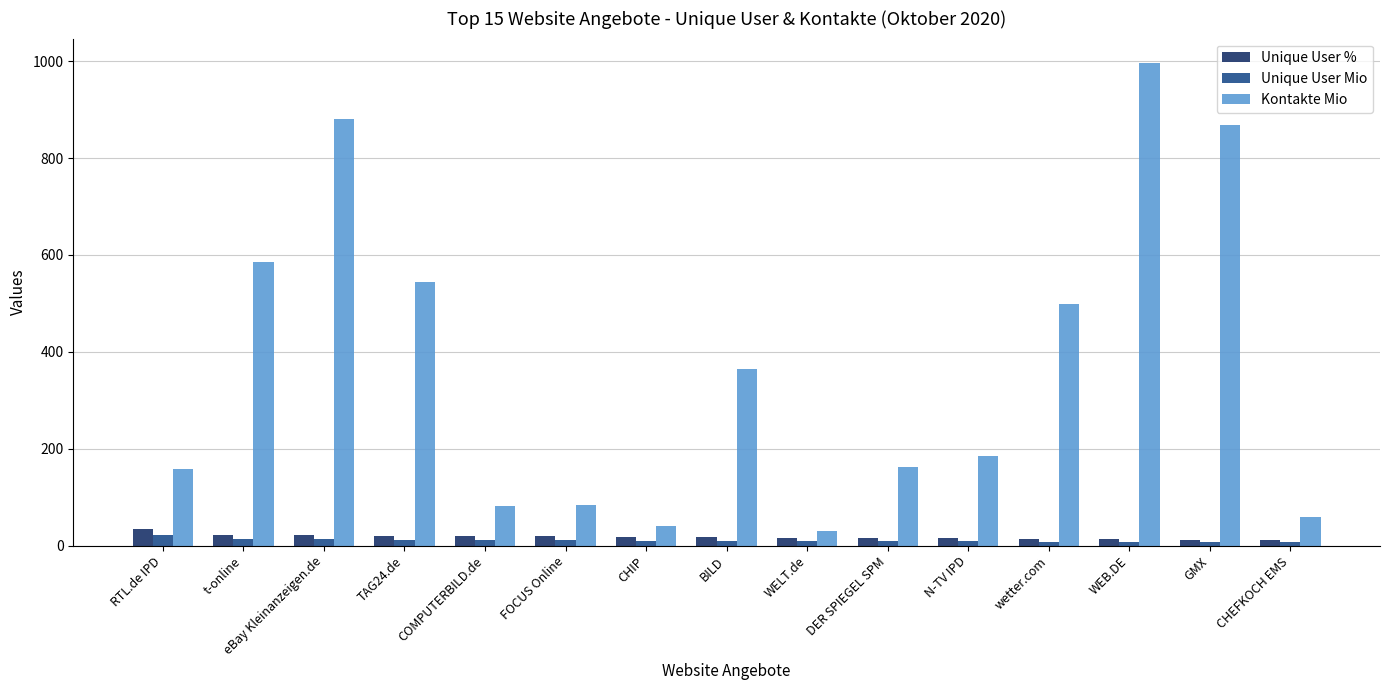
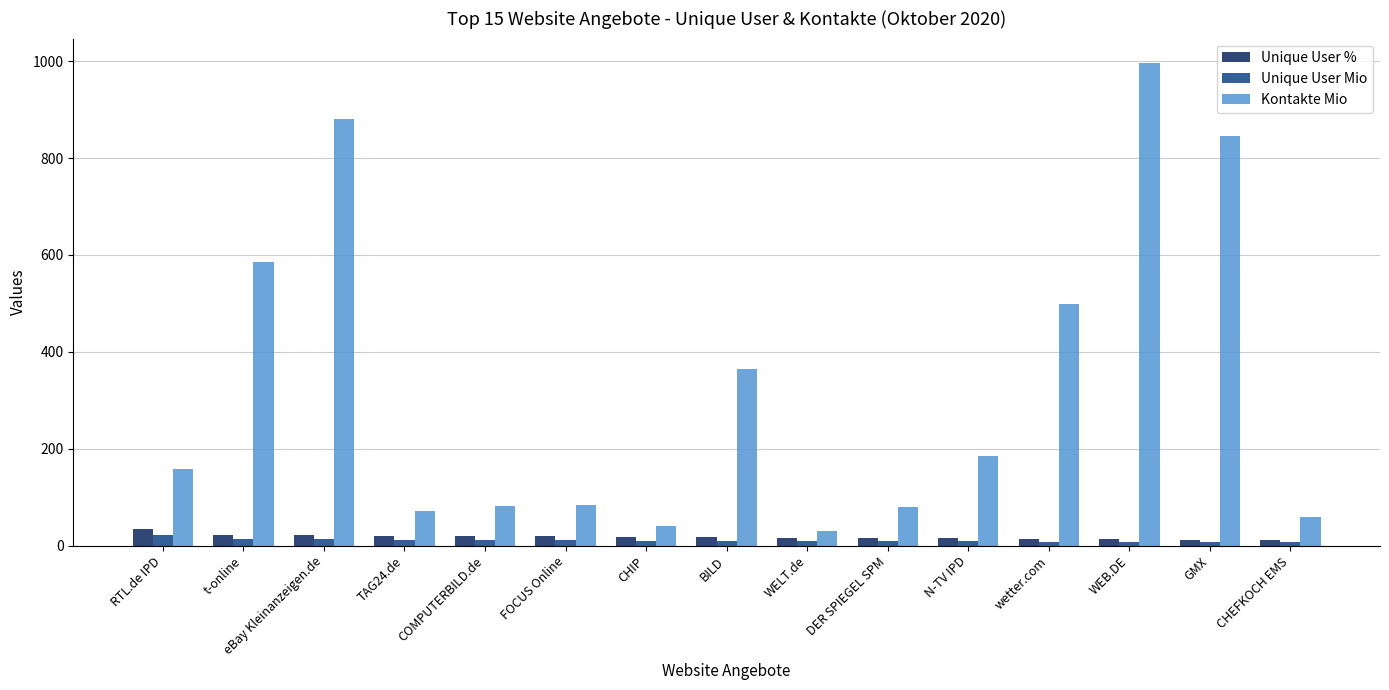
Kontakte Mio, TAG24.de: 540 -> 70
Kontakte Mio, DER SPIEGEL SPM: 160 -> 80
Kontakte Mio, GMX: 870 -> 850
